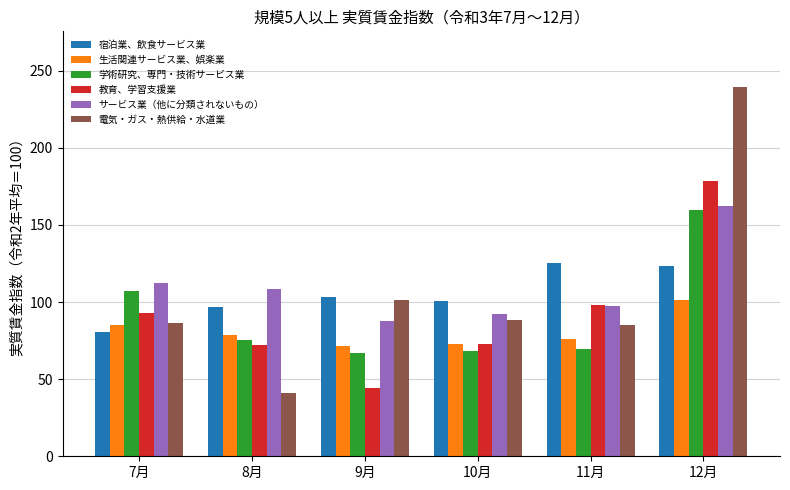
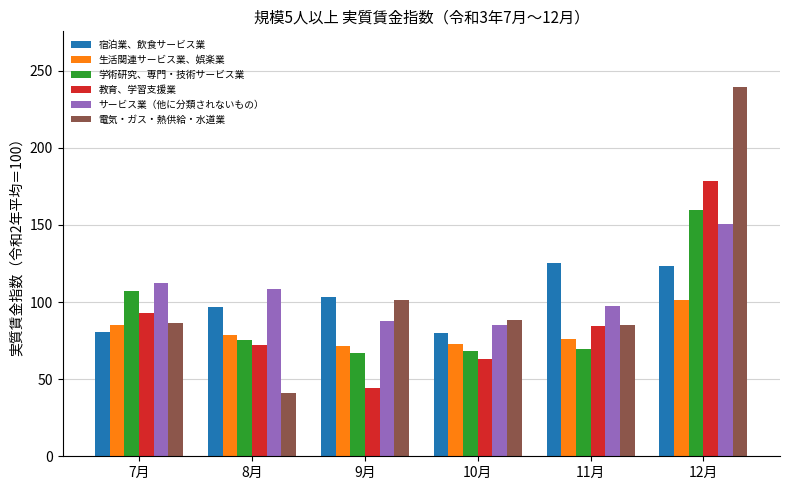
宿泊業、飲食サービス業, 10月: 101 -> 80
教育、学習支援業, 10月: 73 -> 63
サービス業（他に分類されないもの）, 10月: 92 -> 85
教育、学習支援業, 11月: 98 -> 84
サービス業（他に分類されないもの）, 12月: 162 -> 151
